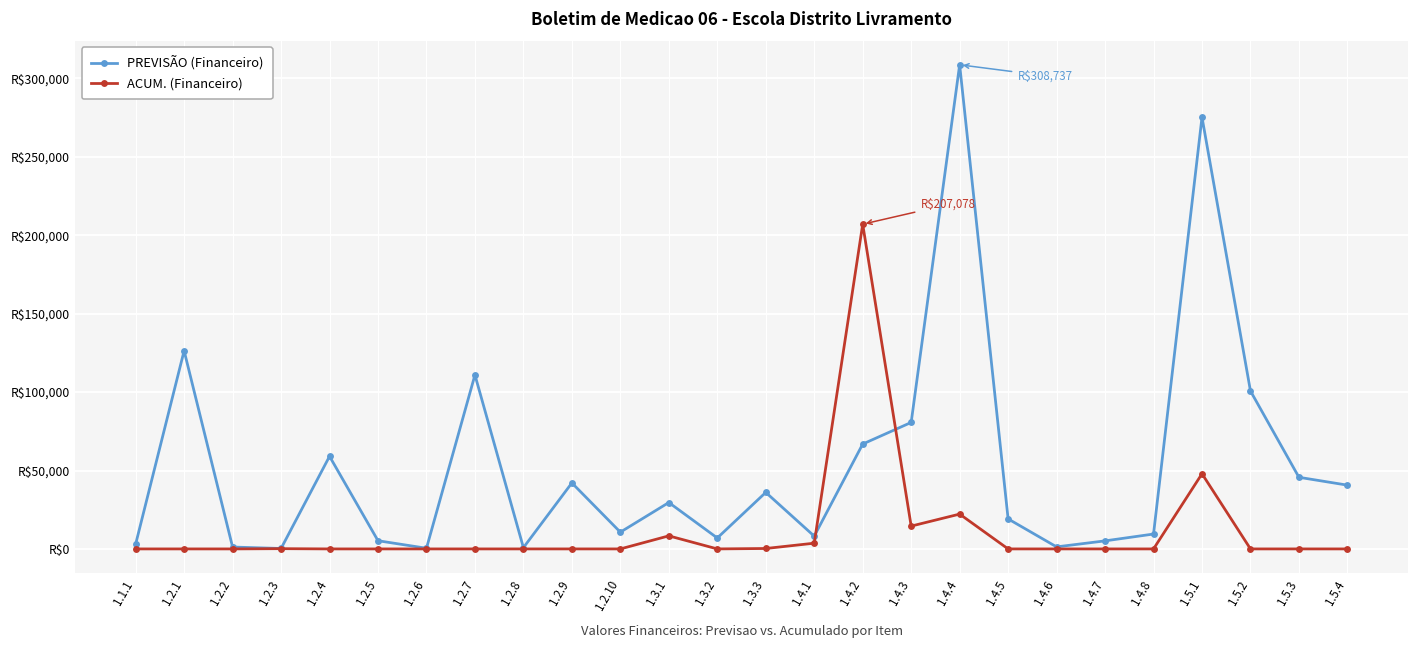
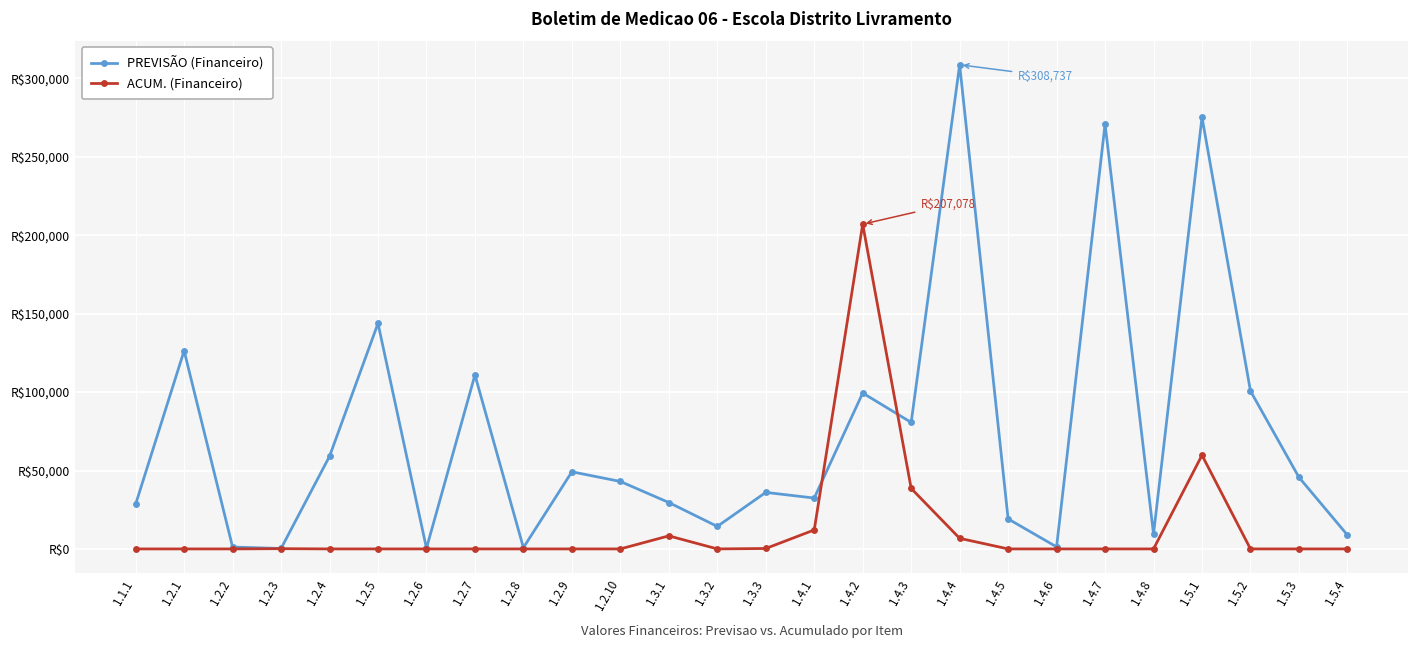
PREVISÃO (Financeiro), 1.1.1: R$3,000 -> R$29,000
PREVISÃO (Financeiro), 1.2.5: R$5,000 -> R$144,000
PREVISÃO (Financeiro), 1.2.9: R$42,000 -> R$49,000
PREVISÃO (Financeiro), 1.2.10: R$11,000 -> R$43,000
PREVISÃO (Financeiro), 1.3.2: R$7,000 -> R$14,000
PREVISÃO (Financeiro), 1.4.1: R$8,000 -> R$32,000
ACUM. (Financeiro), 1.4.1: R$4,000 -> R$12,000
PREVISÃO (Financeiro), 1.4.2: R$67,000 -> R$99,000
ACUM. (Financeiro), 1.4.3: R$15,000 -> R$39,000
ACUM. (Financeiro), 1.4.4: R$22,000 -> R$7,000
PREVISÃO (Financeiro), 1.4.7: R$5,000 -> R$271,000
ACUM. (Financeiro), 1.5.1: R$48,000 -> R$60,000
PREVISÃO (Financeiro), 1.5.4: R$41,000 -> R$9,000
